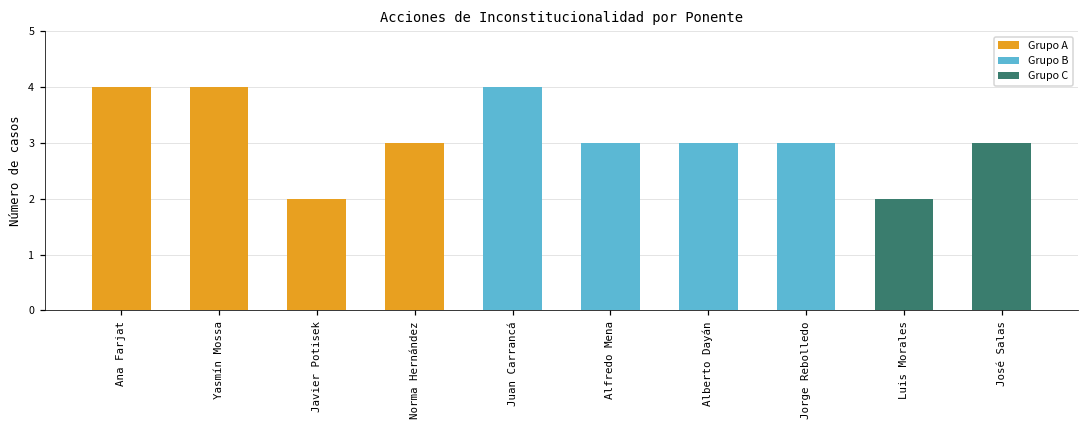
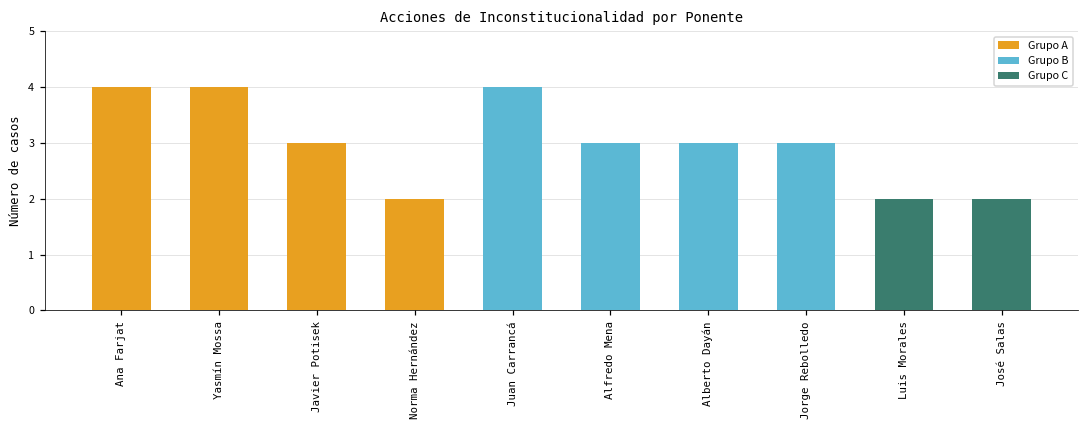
Javier Potisek: 2 -> 3
Norma Hernández: 3 -> 2
José Salas: 3 -> 2
